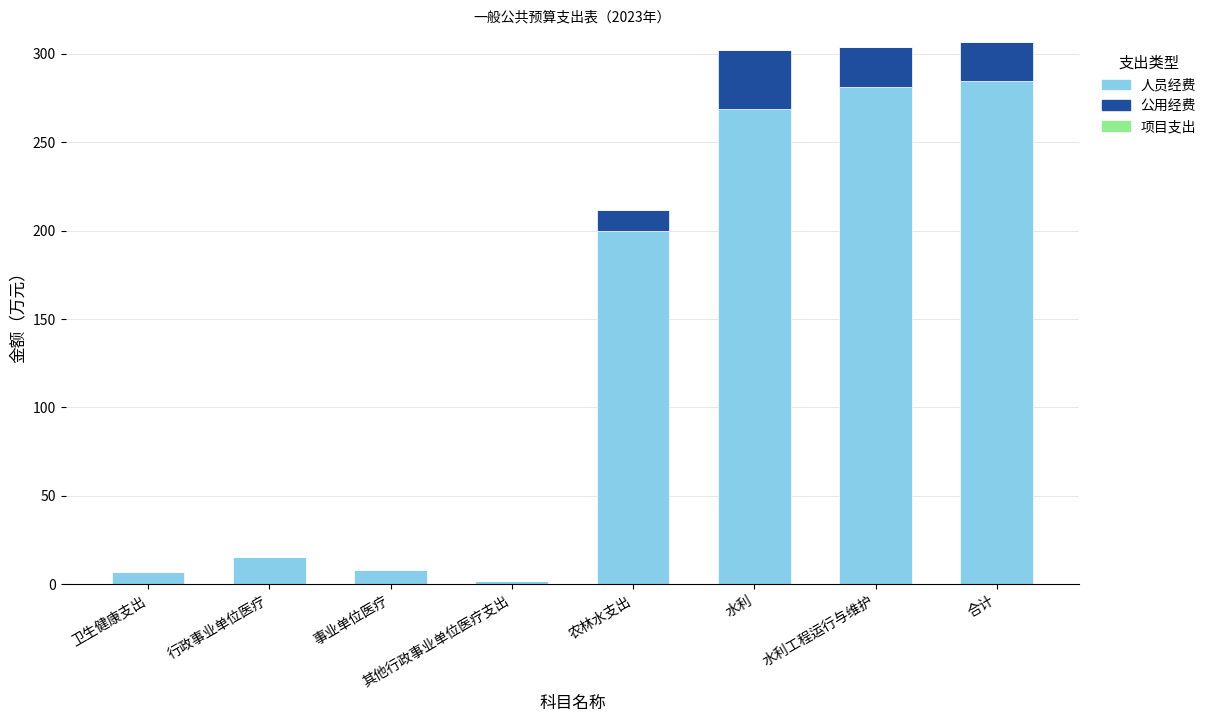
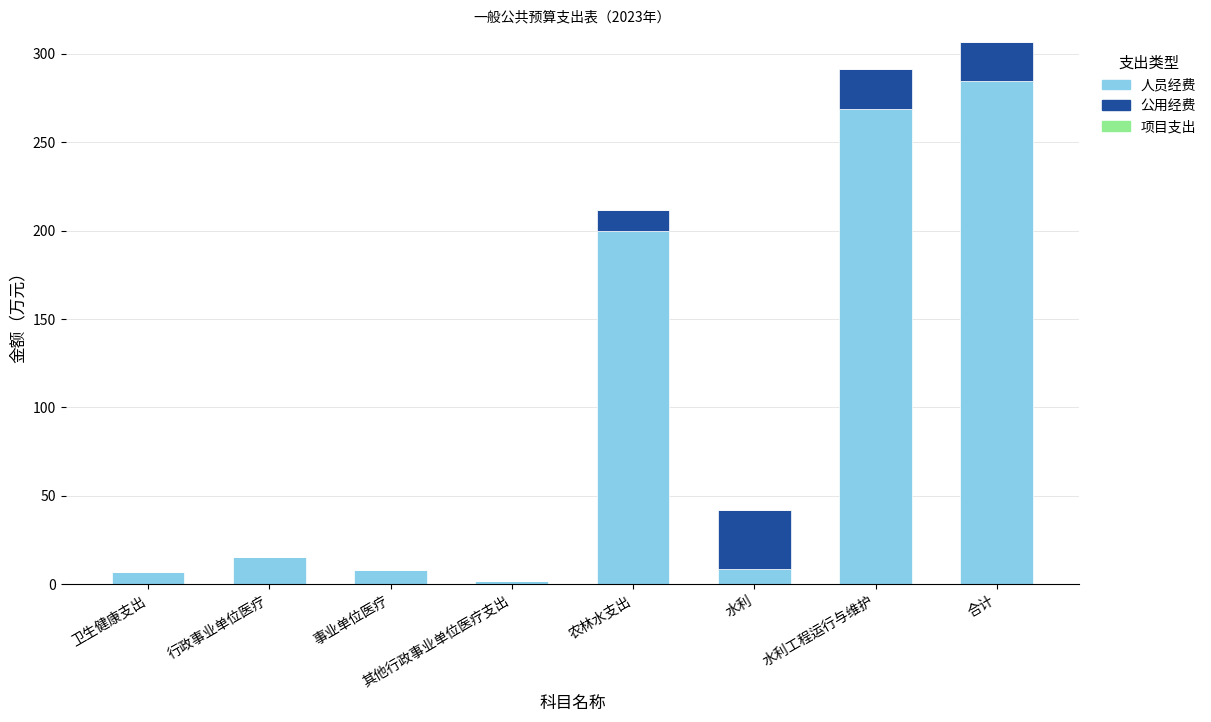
人员经费, 水利: 269 -> 9
人员经费, 水利工程运行与维护: 281 -> 269
